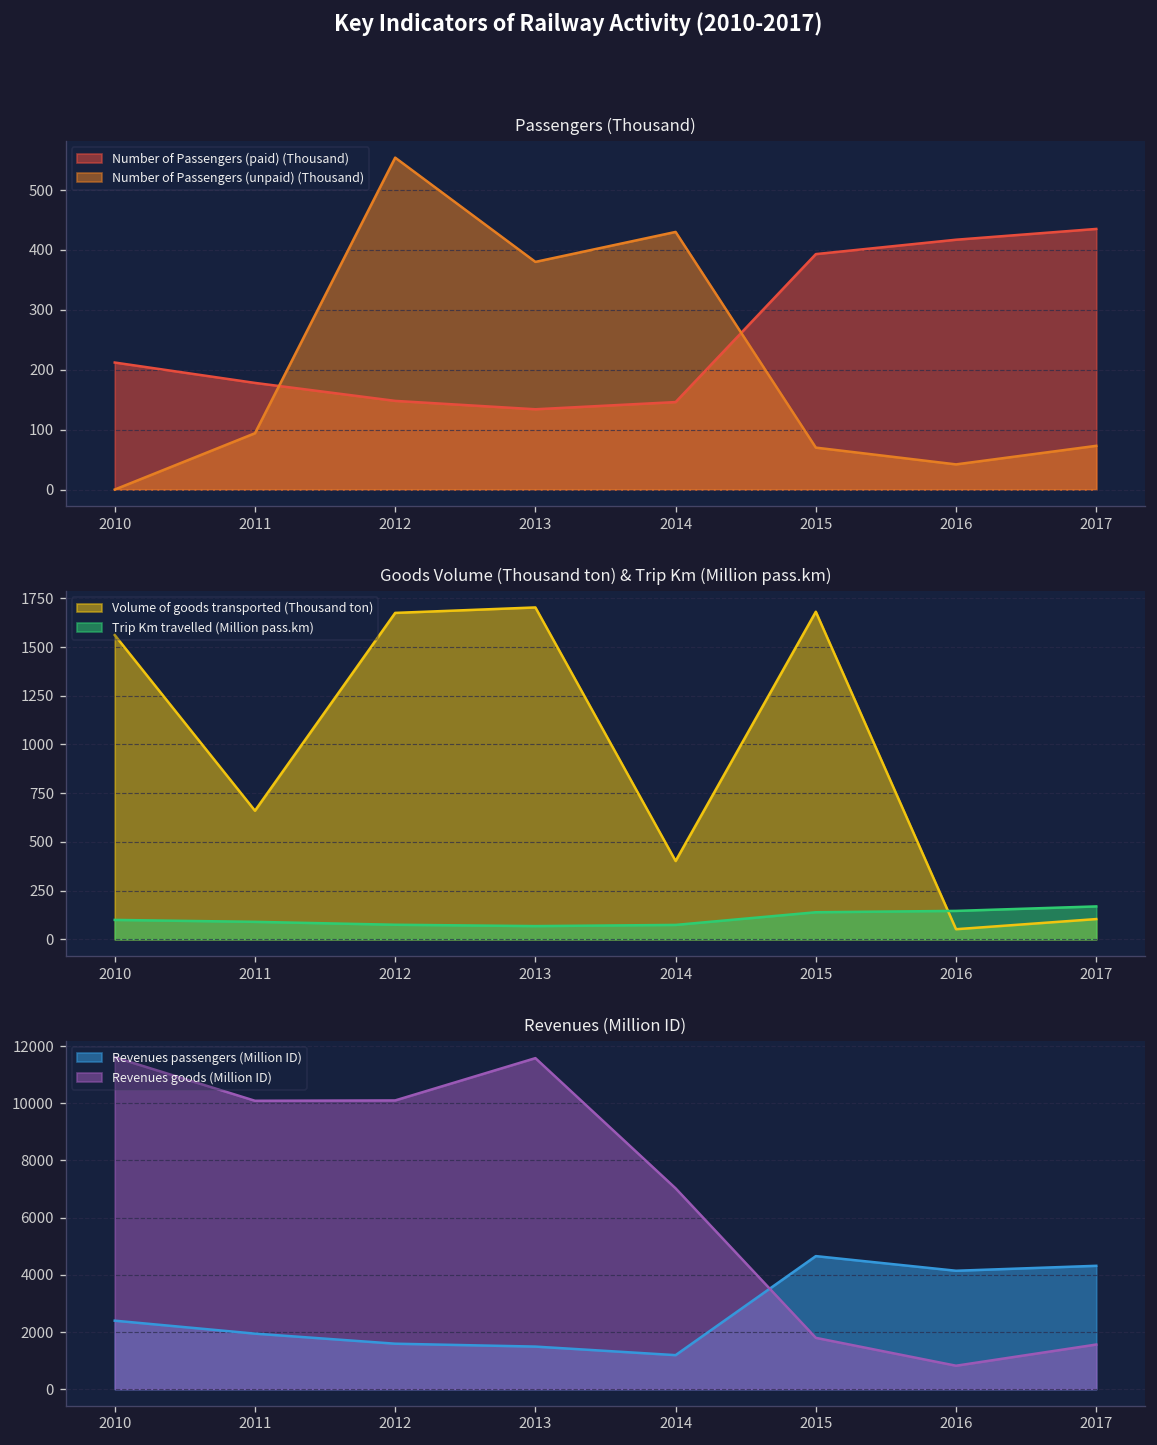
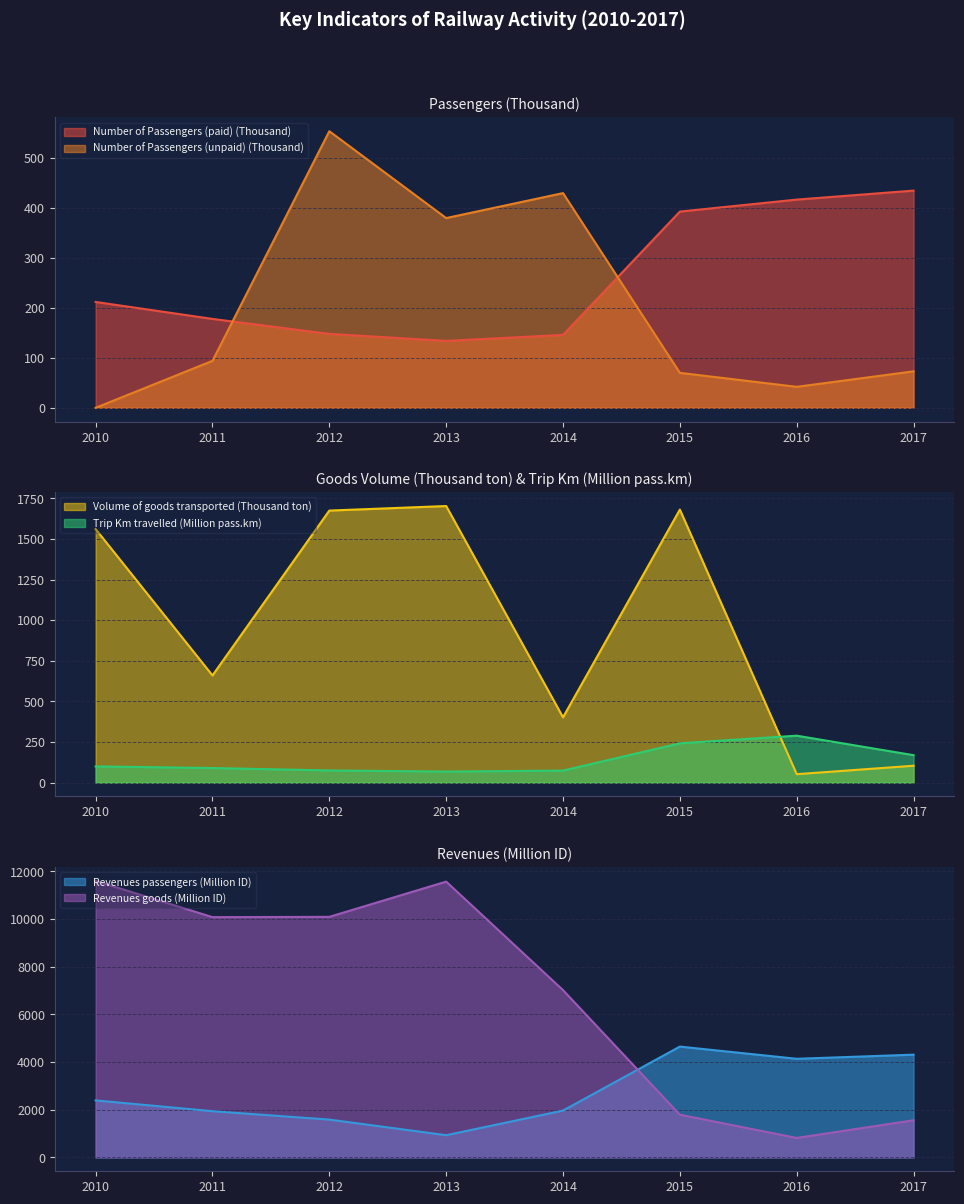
Goods Volume (Thousand ton) & Trip Km (Million pass.km), Trip Km travelled (Million pass.km), 2015: 140 -> 240
Goods Volume (Thousand ton) & Trip Km (Million pass.km), Trip Km travelled (Million pass.km), 2016: 150 -> 290
Revenues (Million ID), Revenues passengers (Million ID), 2013: 1500 -> 900
Revenues (Million ID), Revenues passengers (Million ID), 2014: 1200 -> 2000
